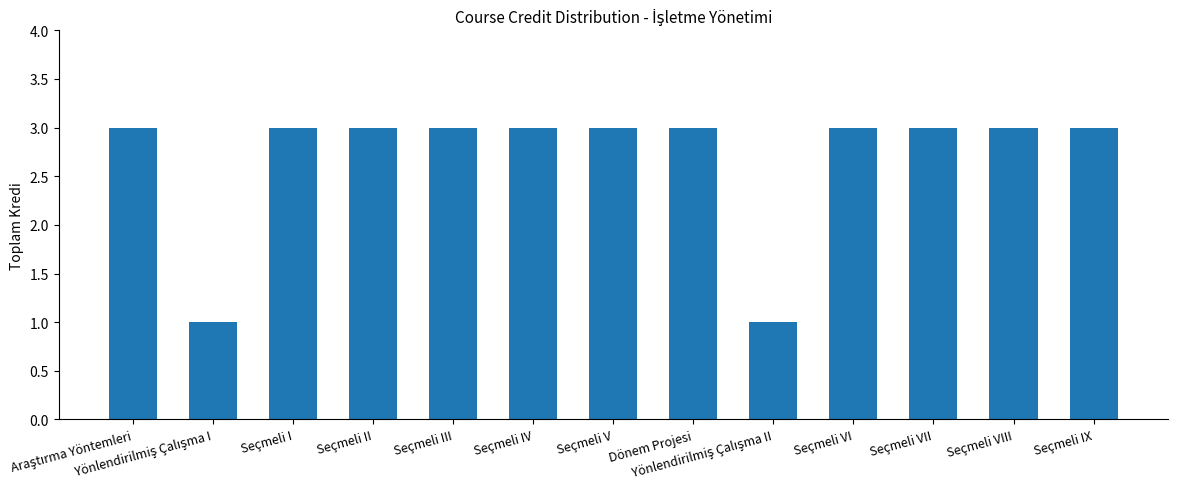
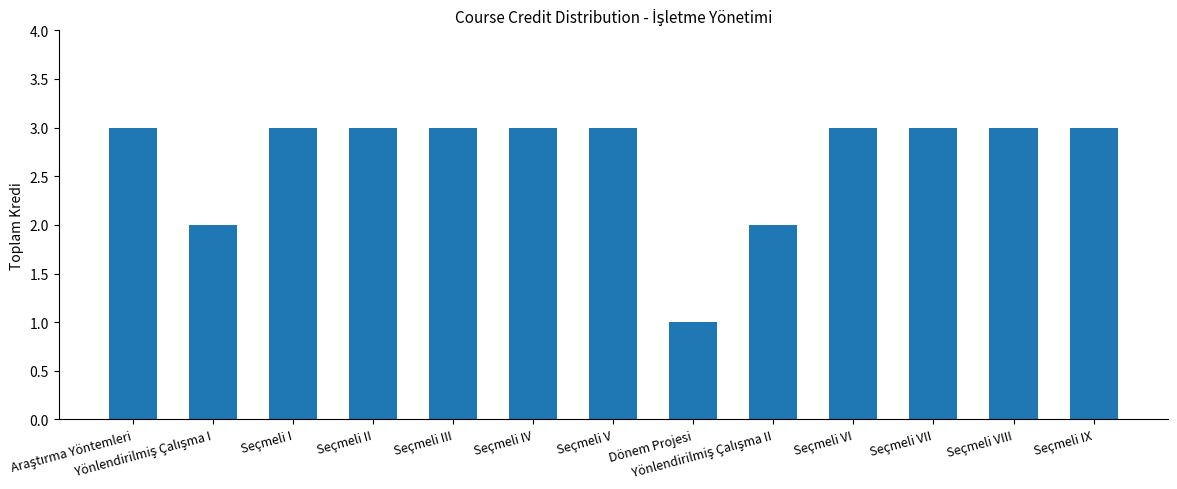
Yönlendirilmiş Çalışma I: 1 -> 2
Dönem Projesi: 3 -> 1
Yönlendirilmiş Çalışma II: 1 -> 2
